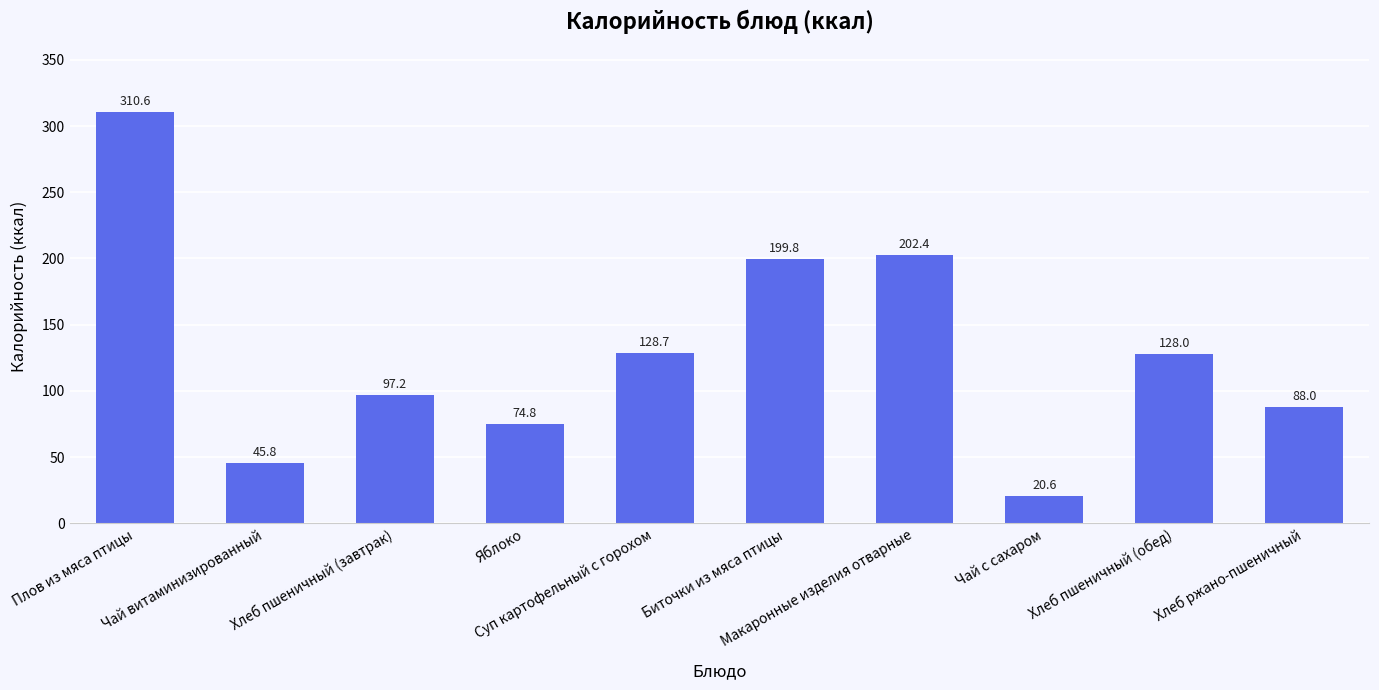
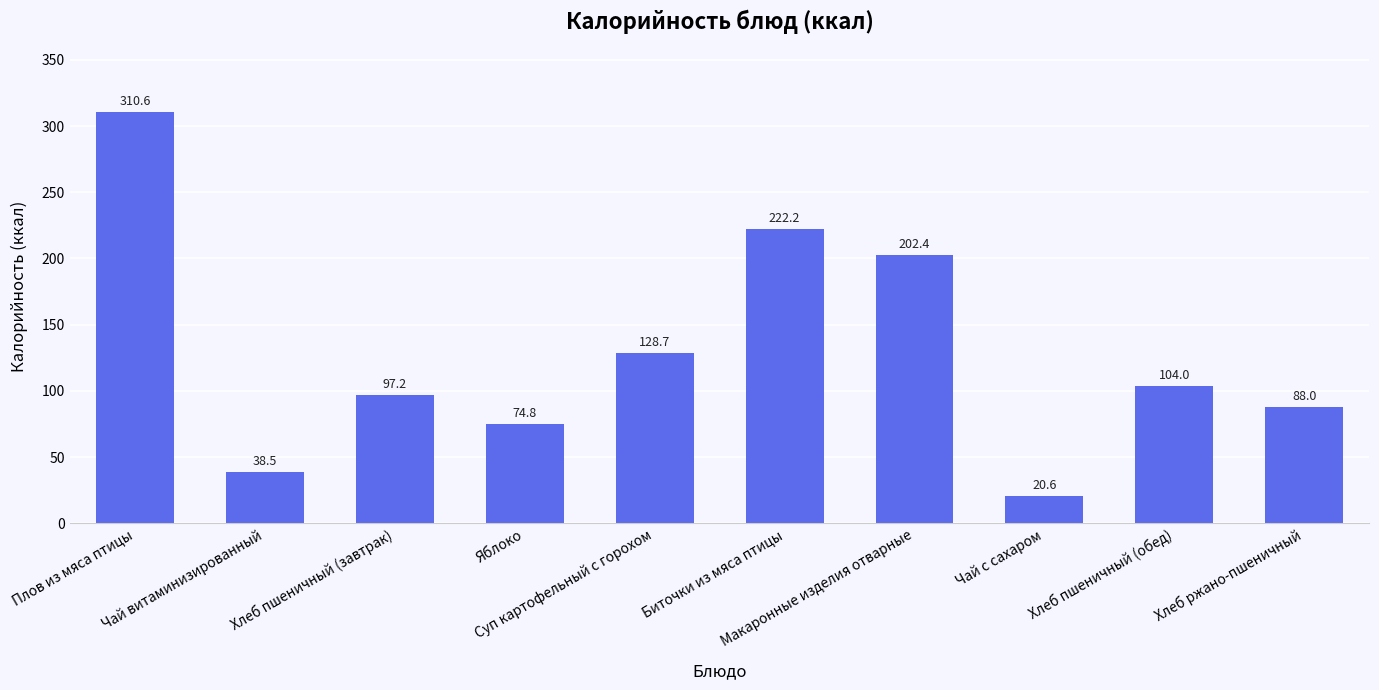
Чай витаминизированный: 45.8 -> 38.5
Биточки из мяса птицы: 199.8 -> 222.2
Хлеб пшеничный (обед): 128.0 -> 104.0
